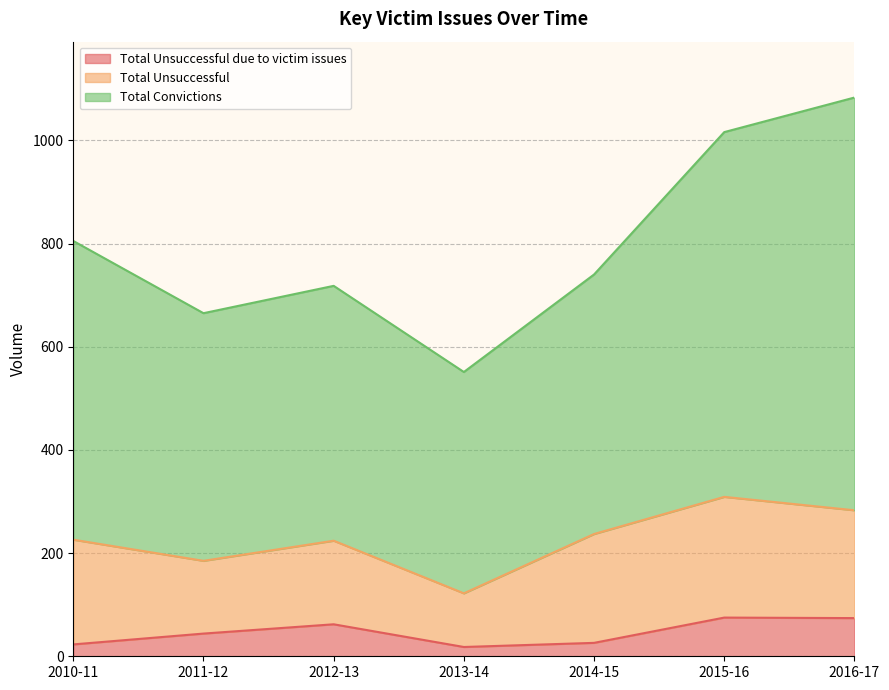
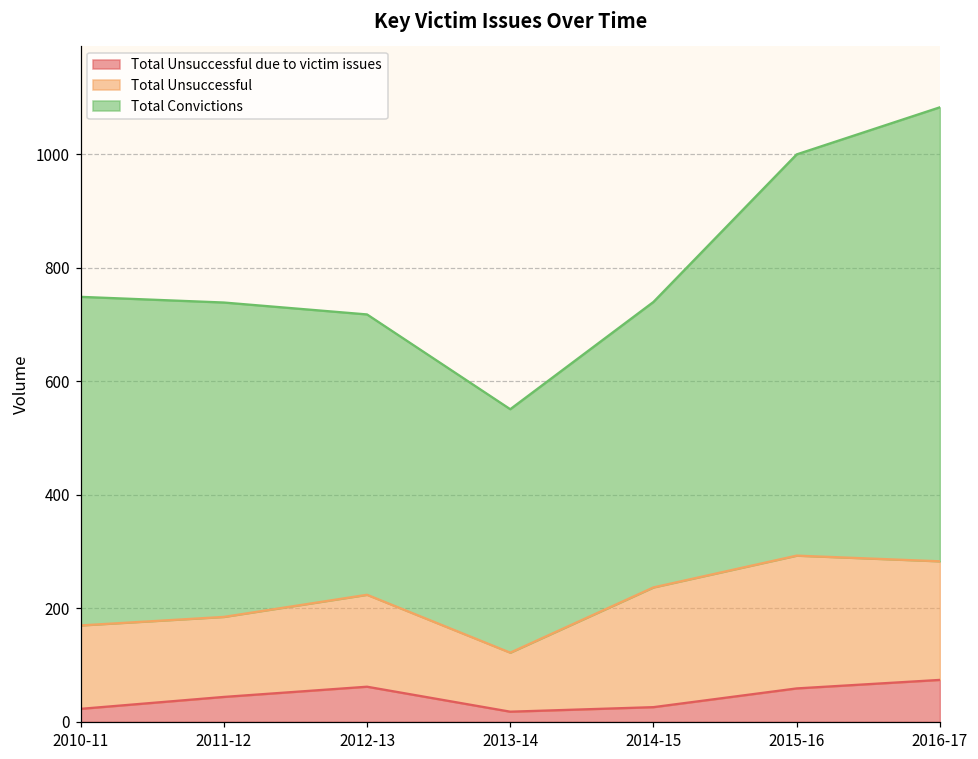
Total Unsuccessful, 2010-11: 200 -> 150
Total Convictions, 2011-12: 480 -> 550
Total Unsuccessful due to victim issues, 2015-16: 80 -> 60
